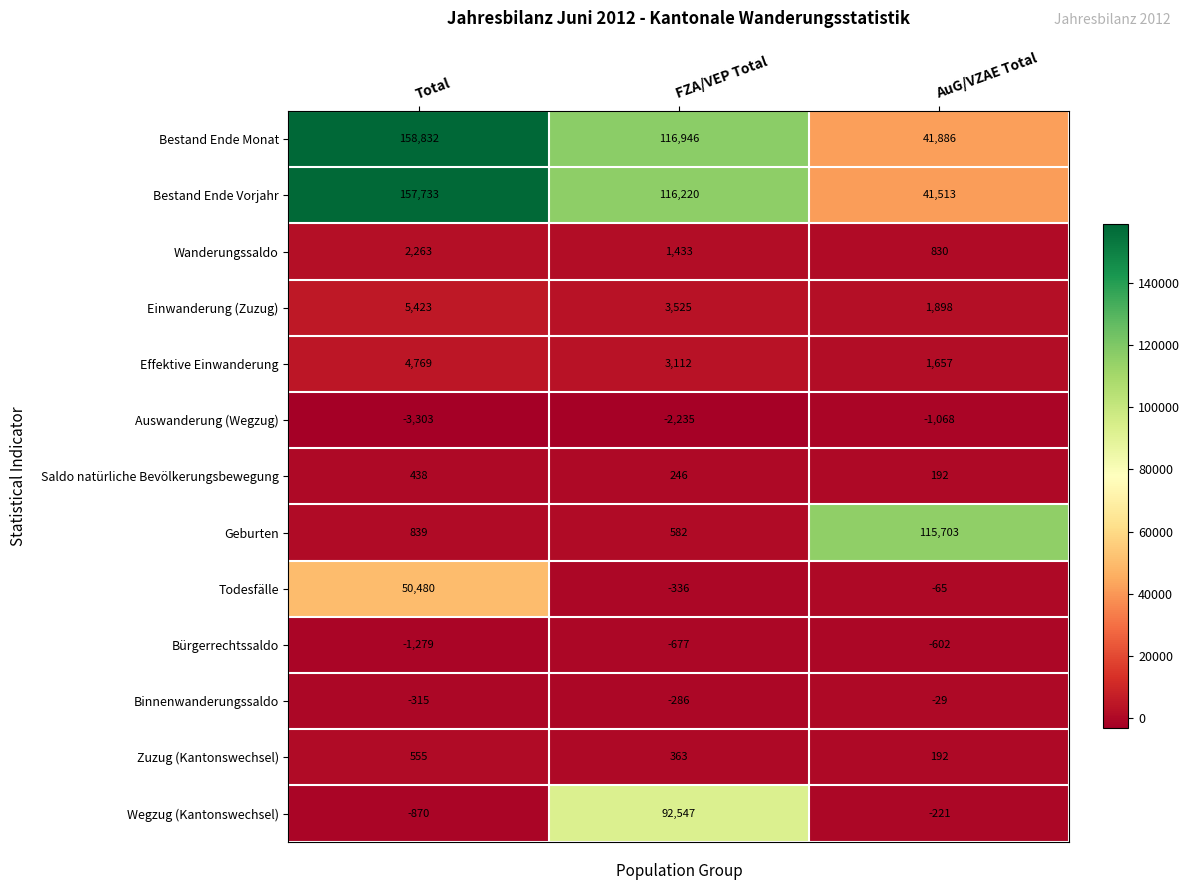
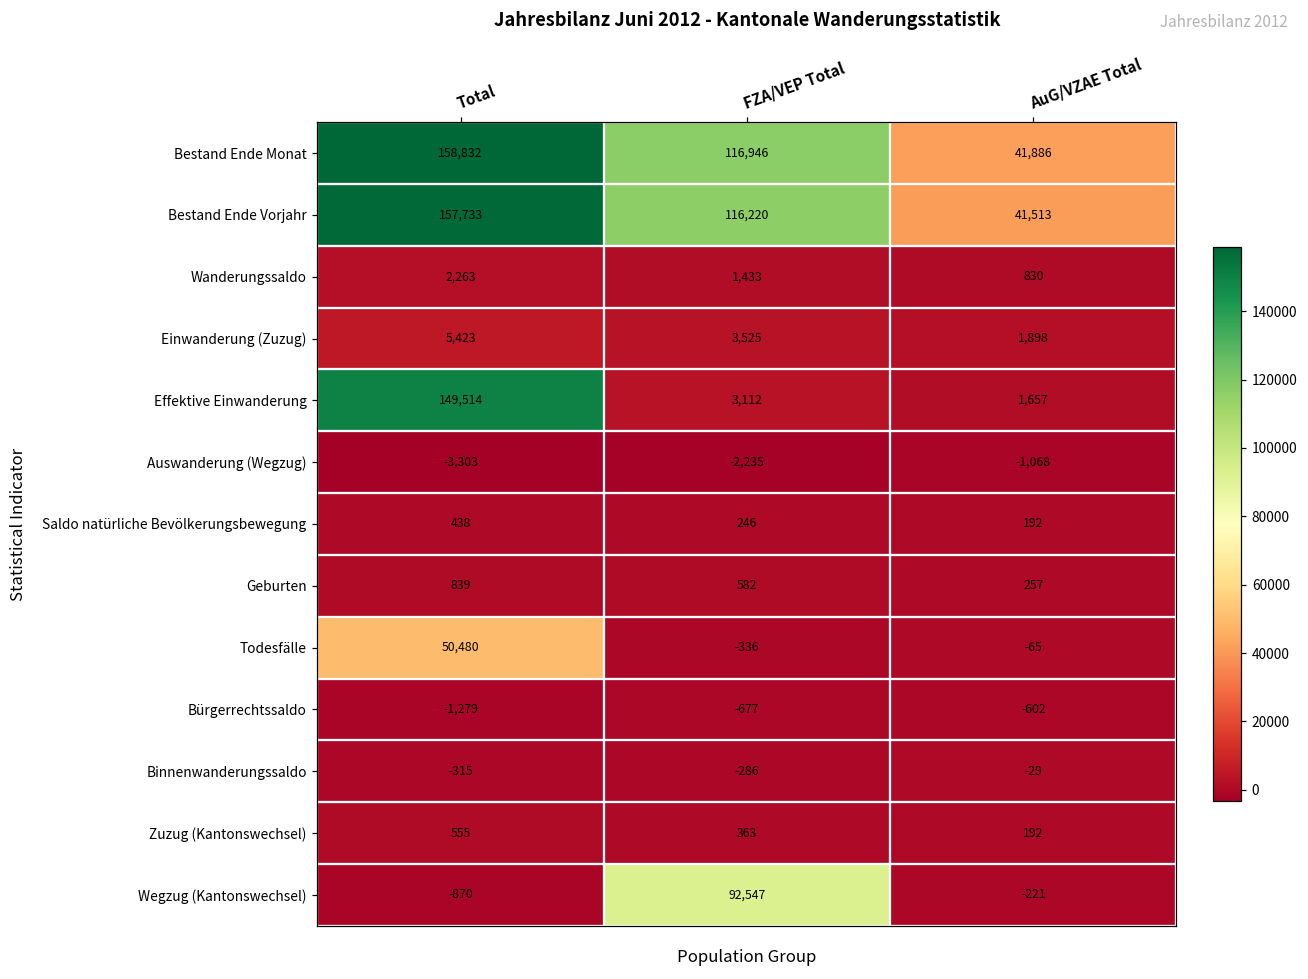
Effektive Einwanderung, Total: 4,769 -> 149,514
Geburten, AuG/VZAE Total: 115,703 -> 257
